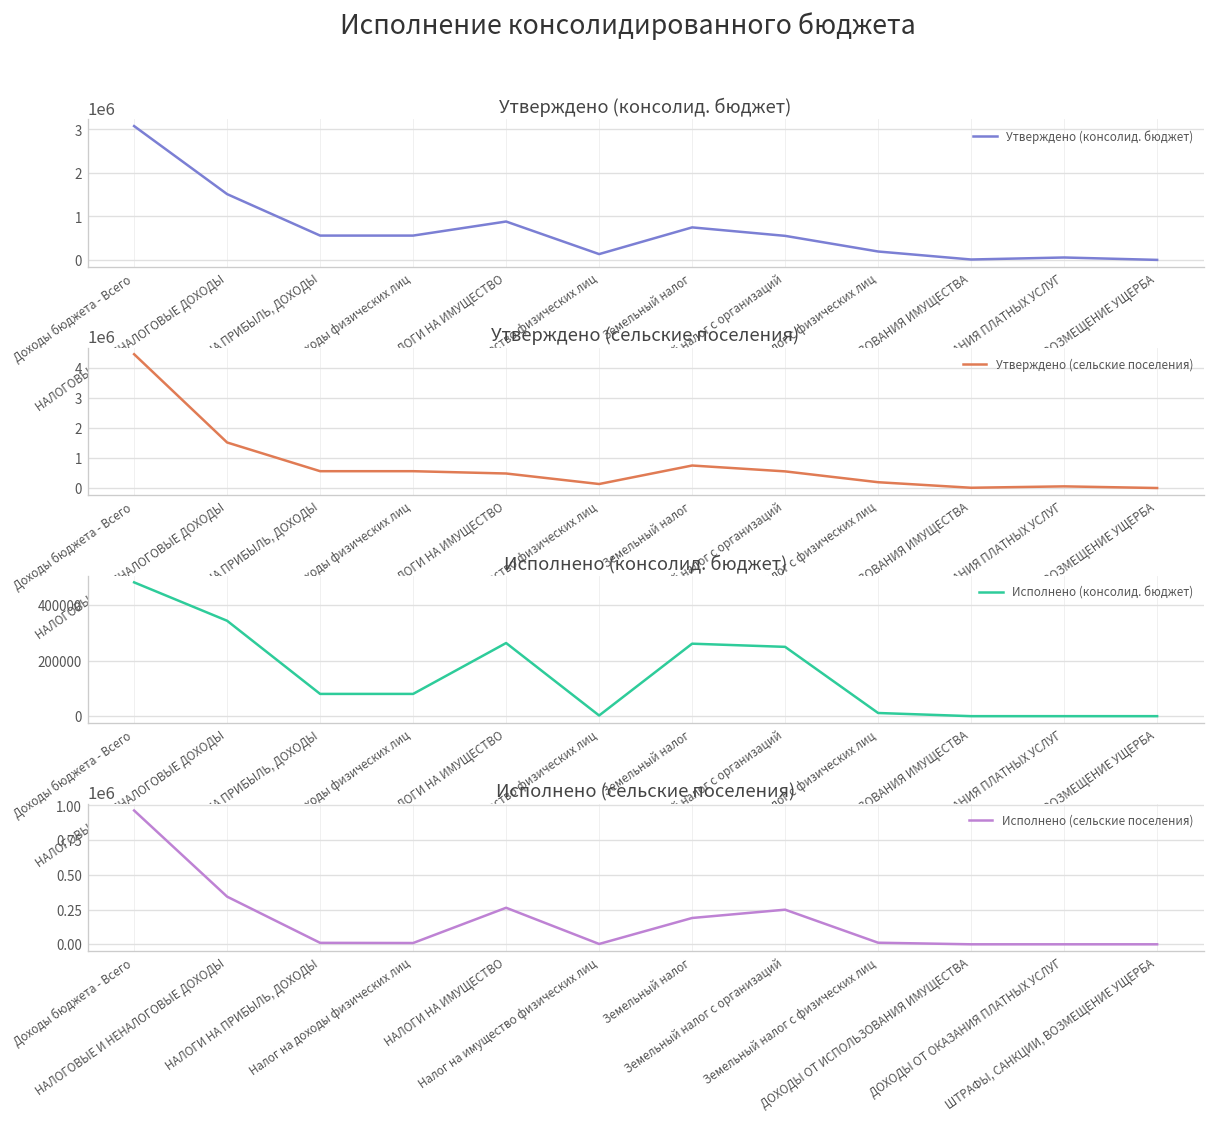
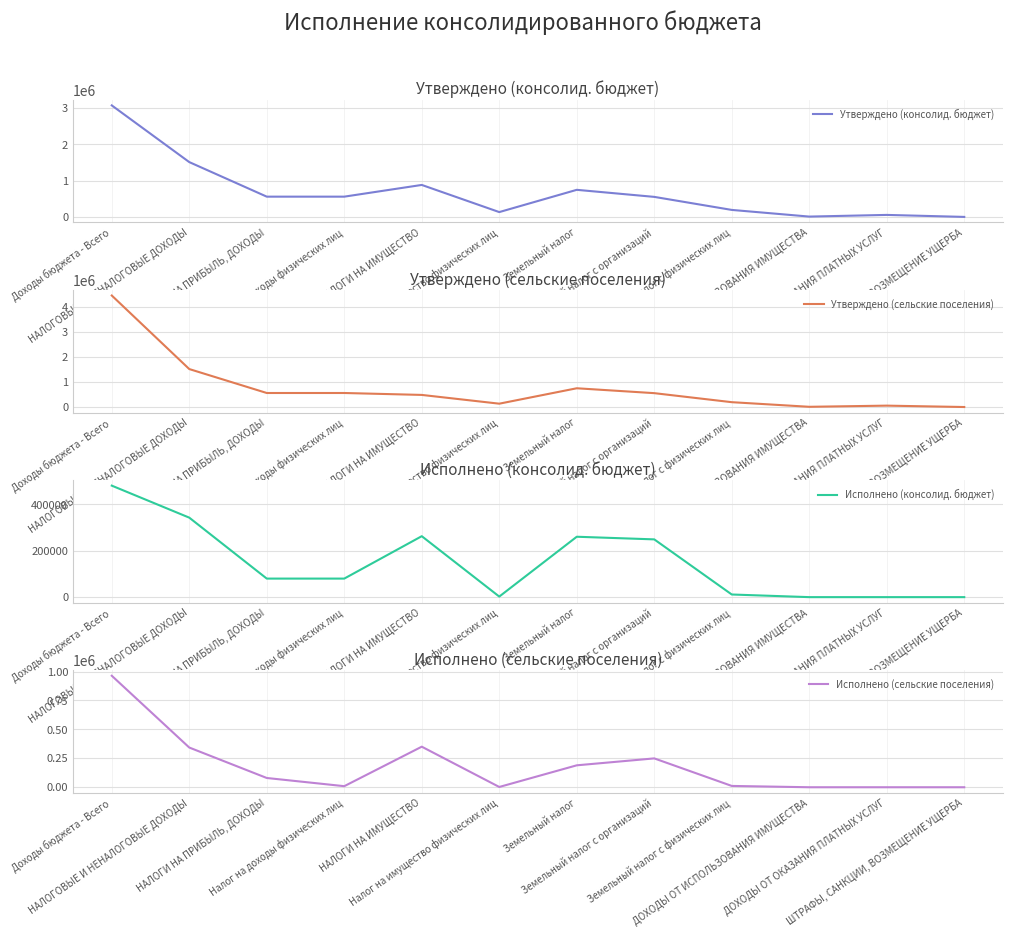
Исполнено (сельские поселения), НАЛОГИ НА ПРИБЫЛЬ, ДОХОДЫ: 10000 -> 80000
Исполнено (сельские поселения), НАЛОГИ НА ИМУЩЕСТВО: 260000 -> 350000
